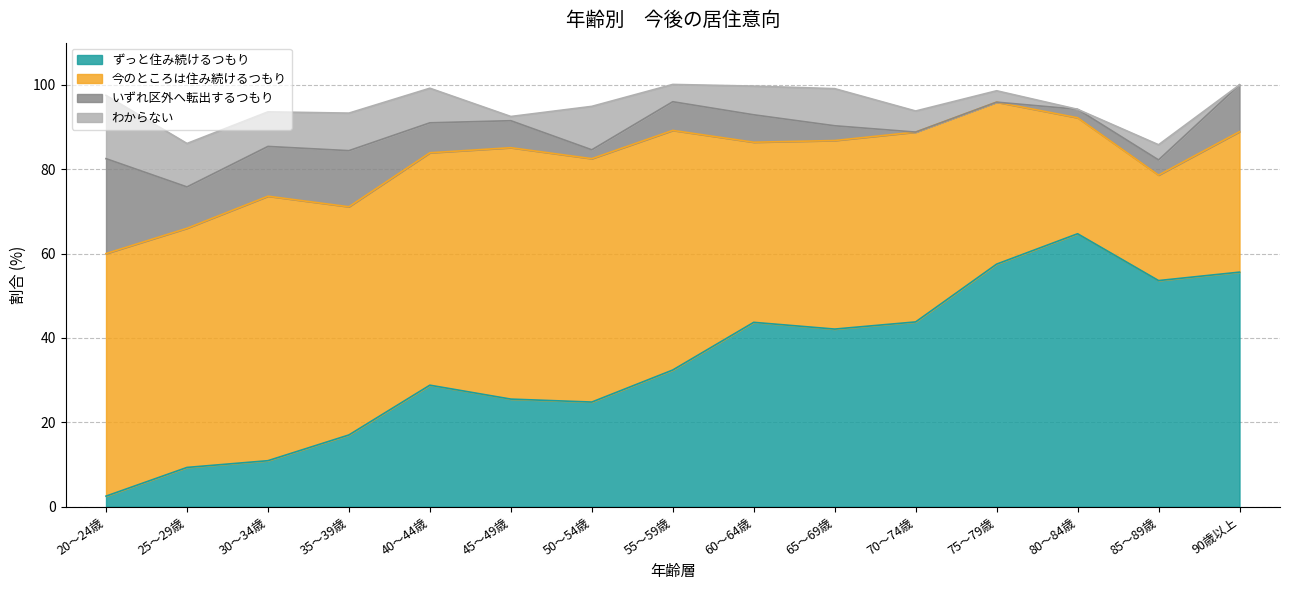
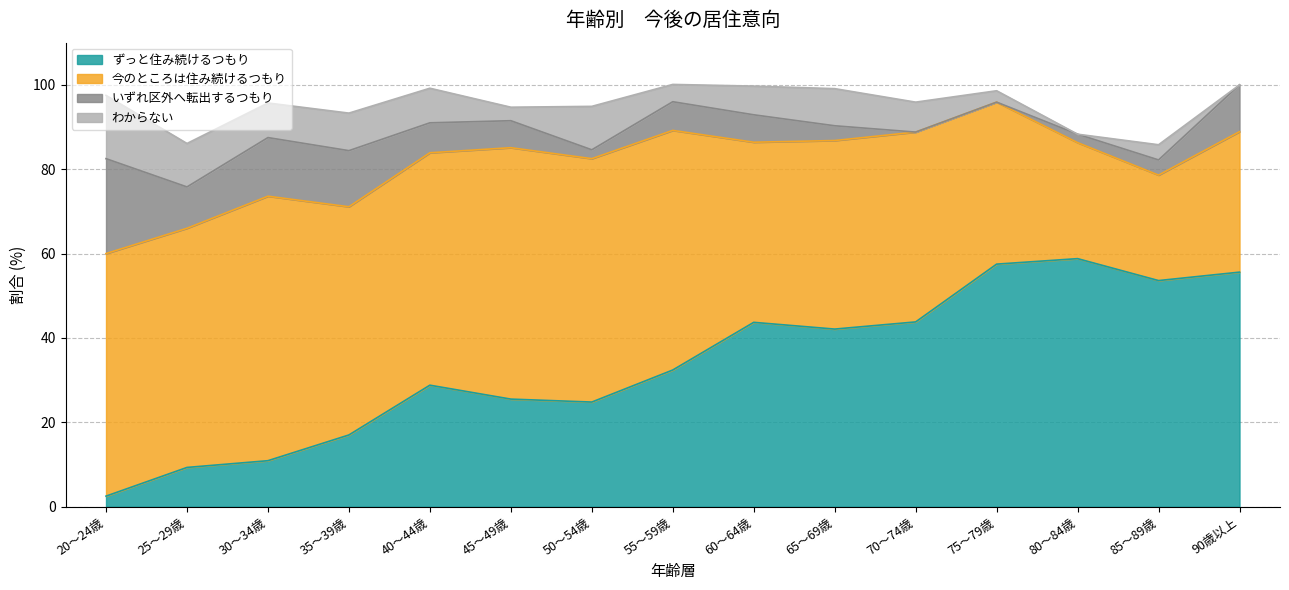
いずれ区外へ転出するつもり, 30～34歳: 12 -> 14
わからない, 45～49歳: 1 -> 3
わからない, 70～74歳: 5 -> 7
ずっと住み続けるつもり, 80～84歳: 65 -> 59
